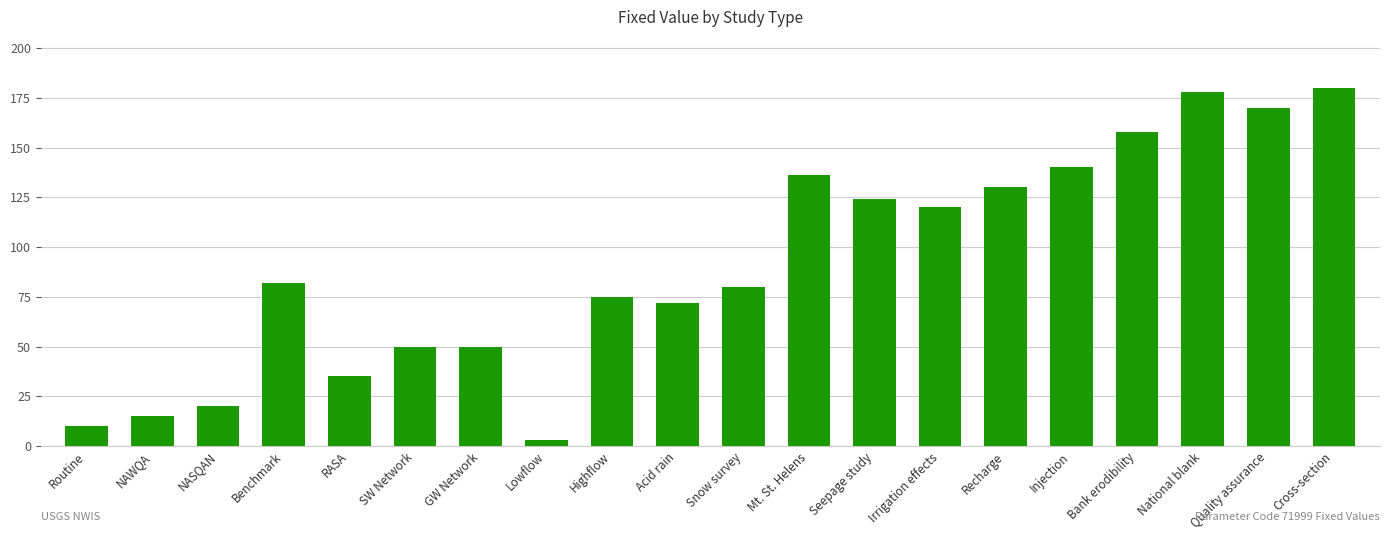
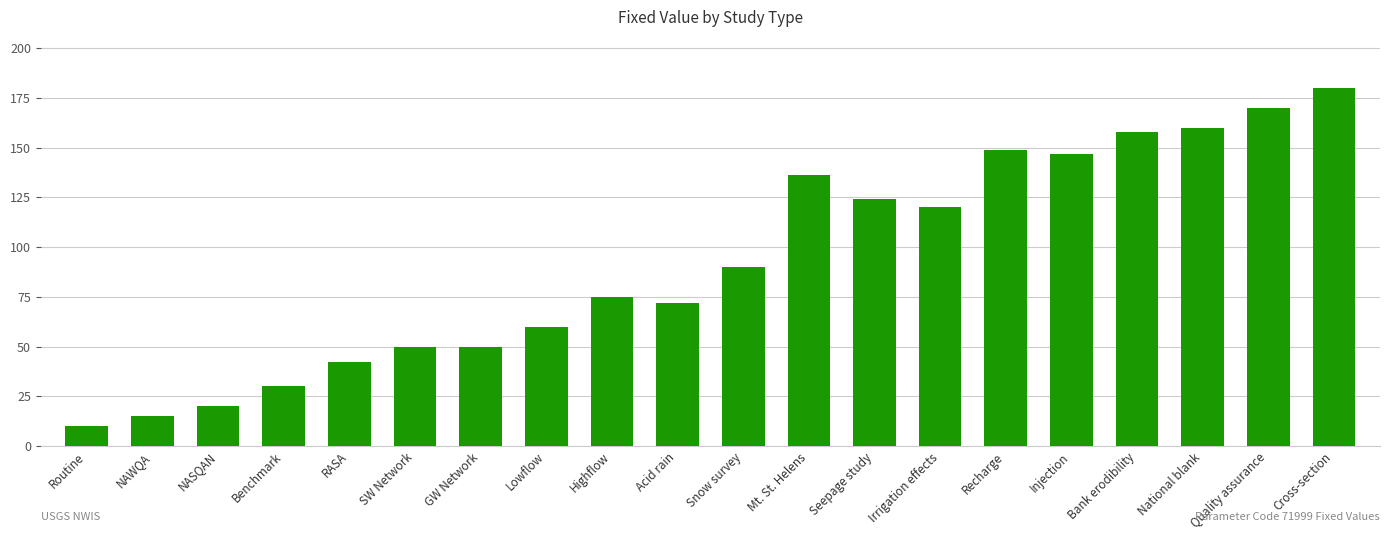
Benchmark: 82 -> 30
RASA: 35 -> 42
Lowflow: 3 -> 60
Snow survey: 80 -> 90
Recharge: 130 -> 149
Injection: 140 -> 147
National blank: 178 -> 160
